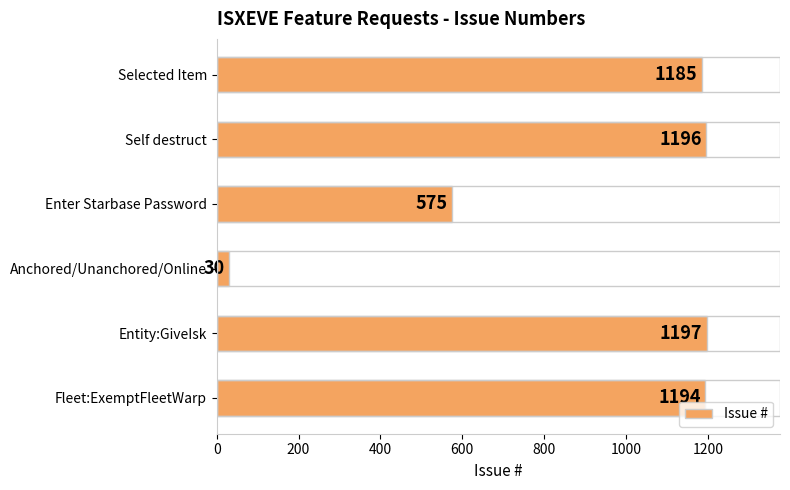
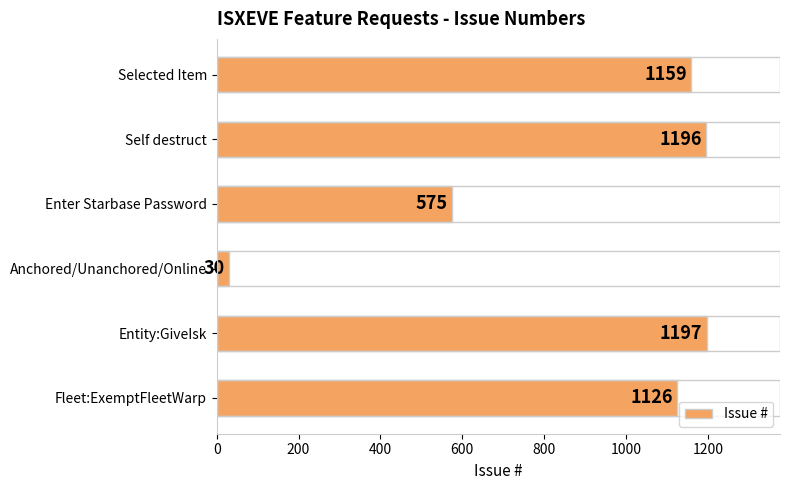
Selected Item: 1185 -> 1159
Fleet:ExemptFleetWarp: 1194 -> 1126
